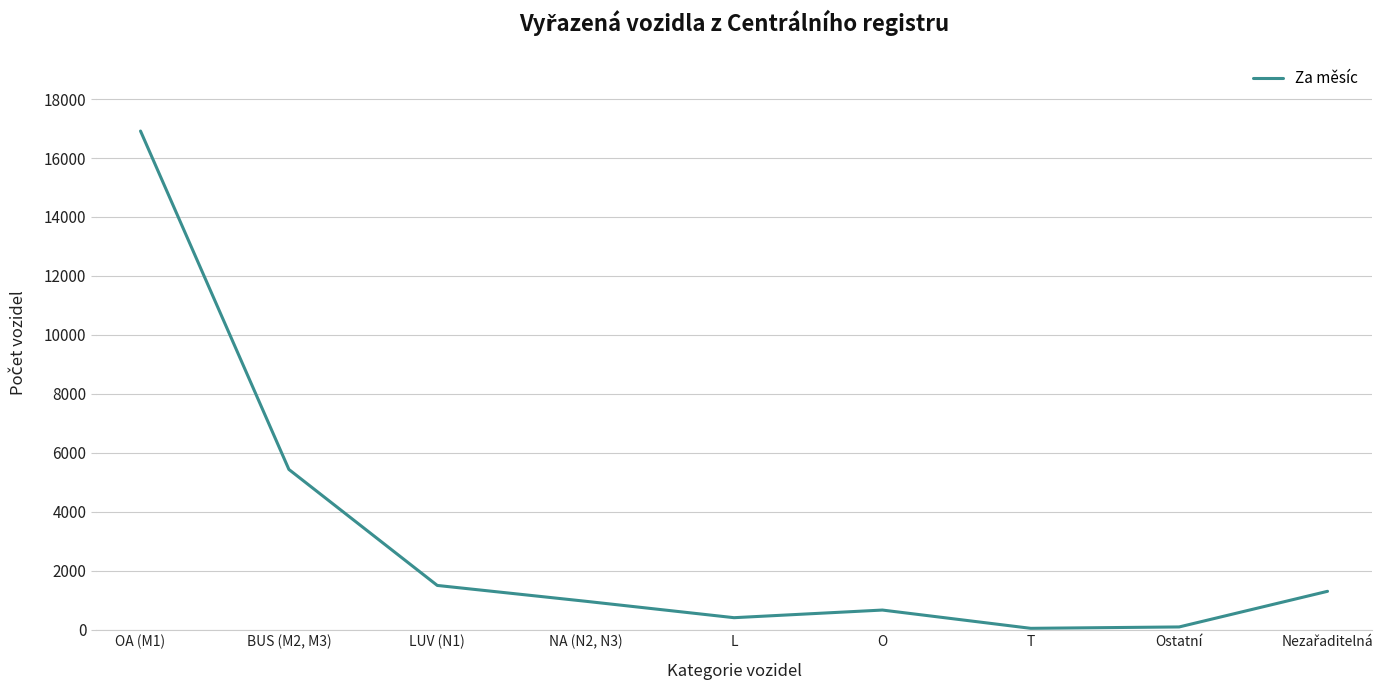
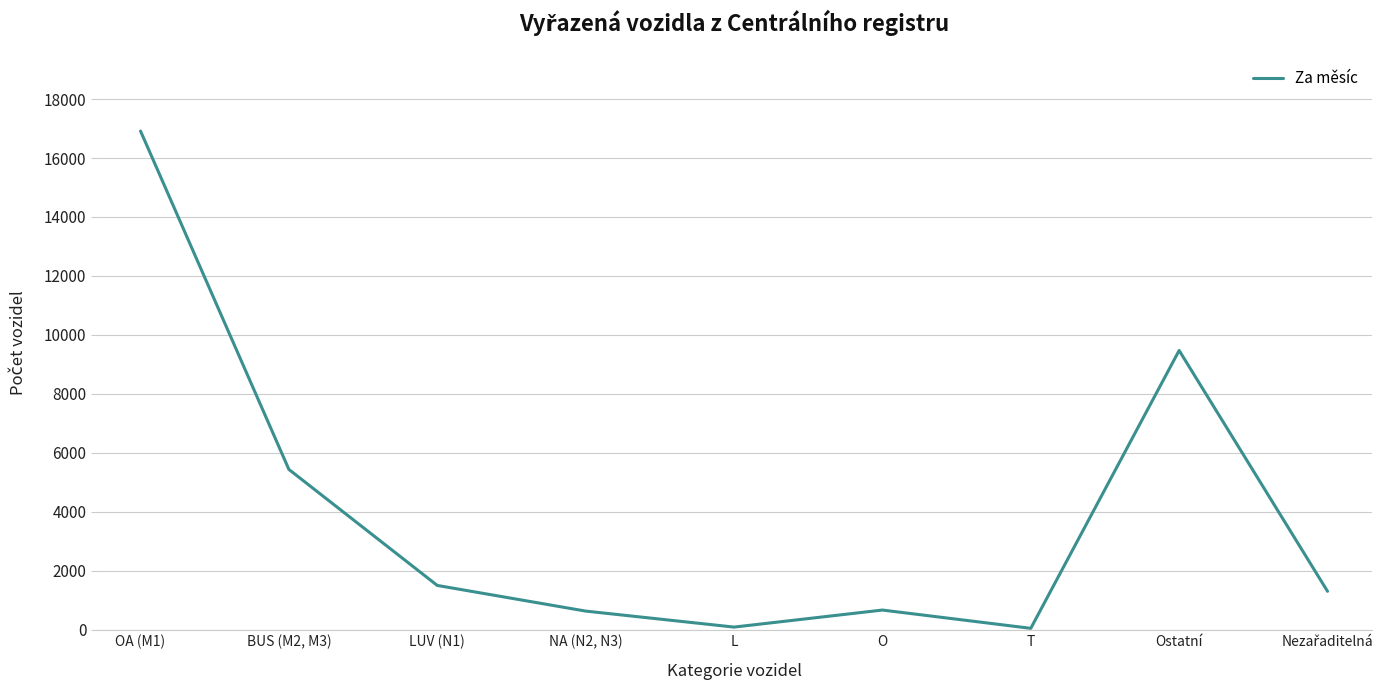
NA (N2, N3): 1000 -> 600
L: 400 -> 100
Ostatní: 100 -> 9500
